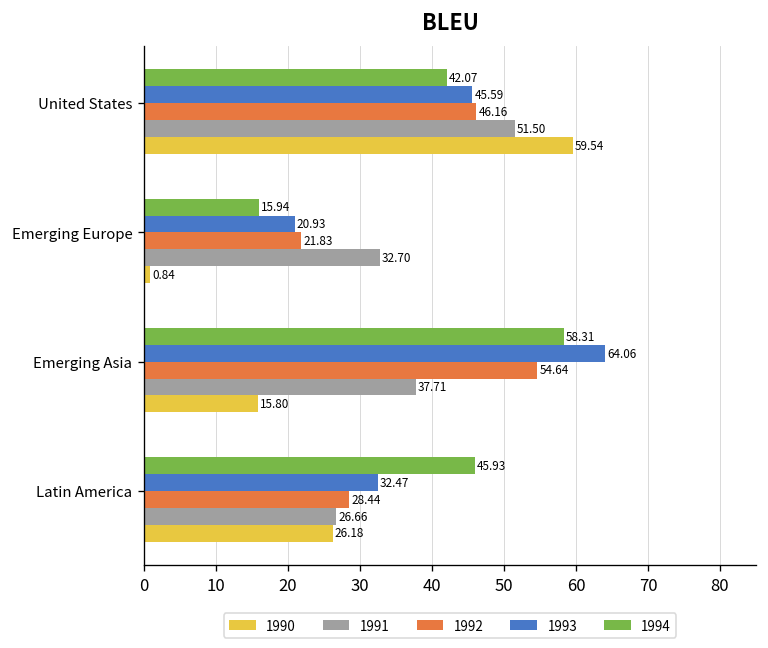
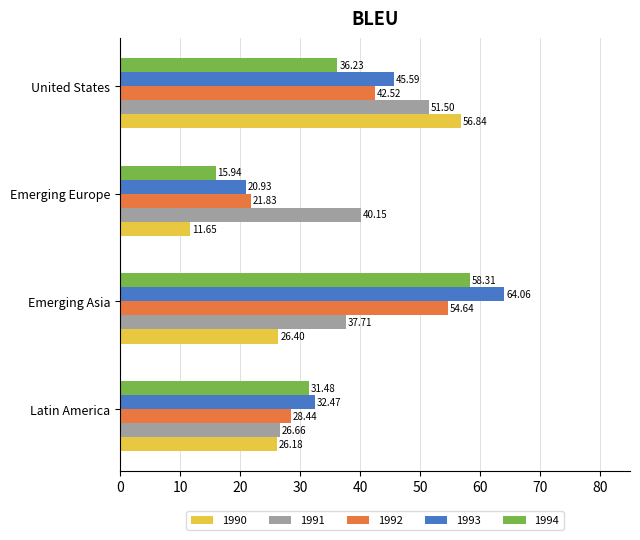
1994, United States: 42.07 -> 36.23
1992, United States: 46.16 -> 42.52
1990, United States: 59.54 -> 56.84
1991, Emerging Europe: 32.70 -> 40.15
1990, Emerging Europe: 0.84 -> 11.65
1990, Emerging Asia: 15.80 -> 26.40
1994, Latin America: 45.93 -> 31.48
